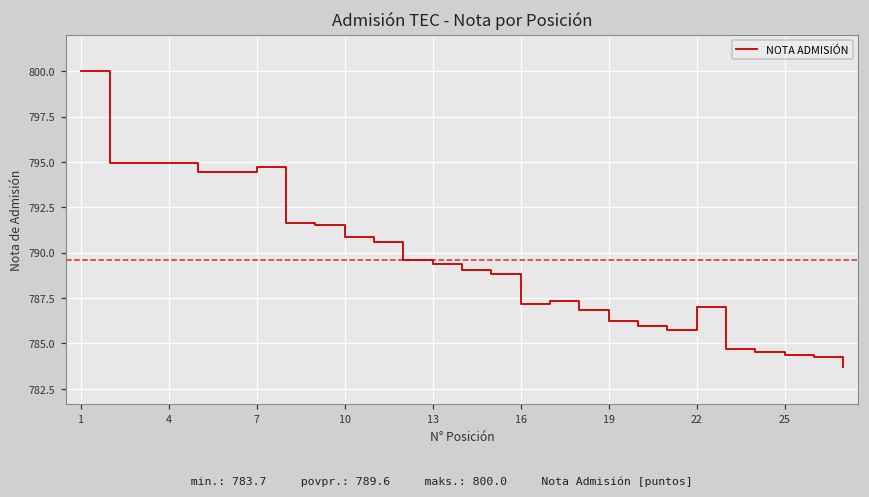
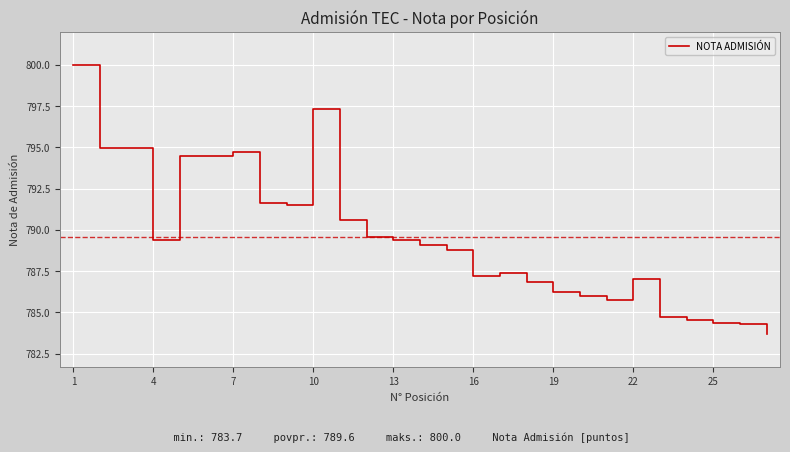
4: 795.0 -> 789.4
10: 790.9 -> 797.3
